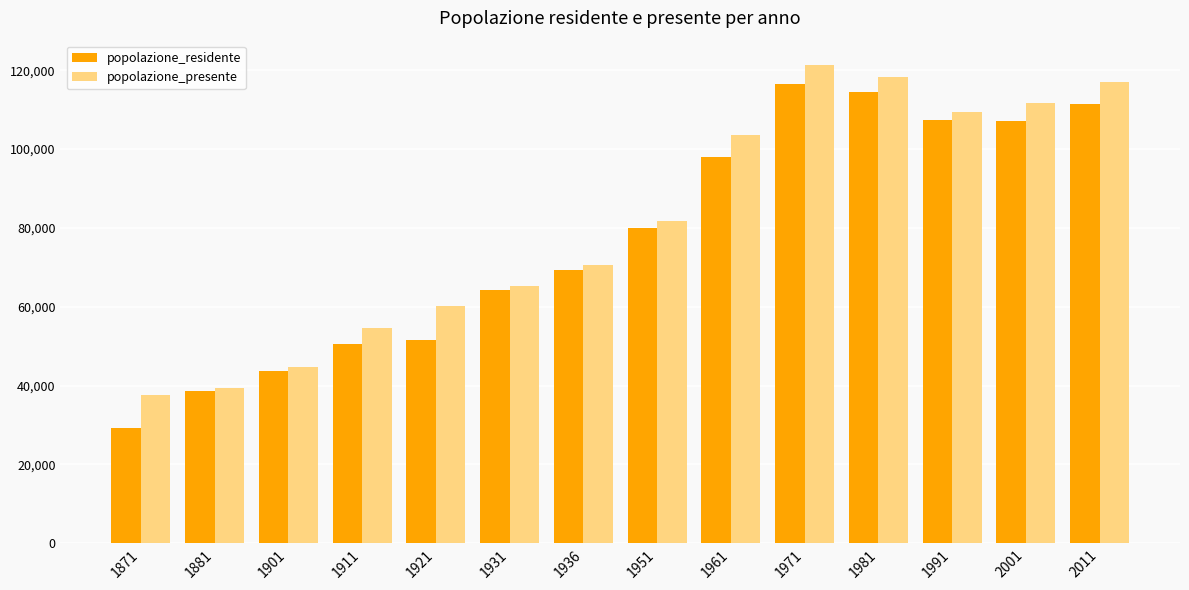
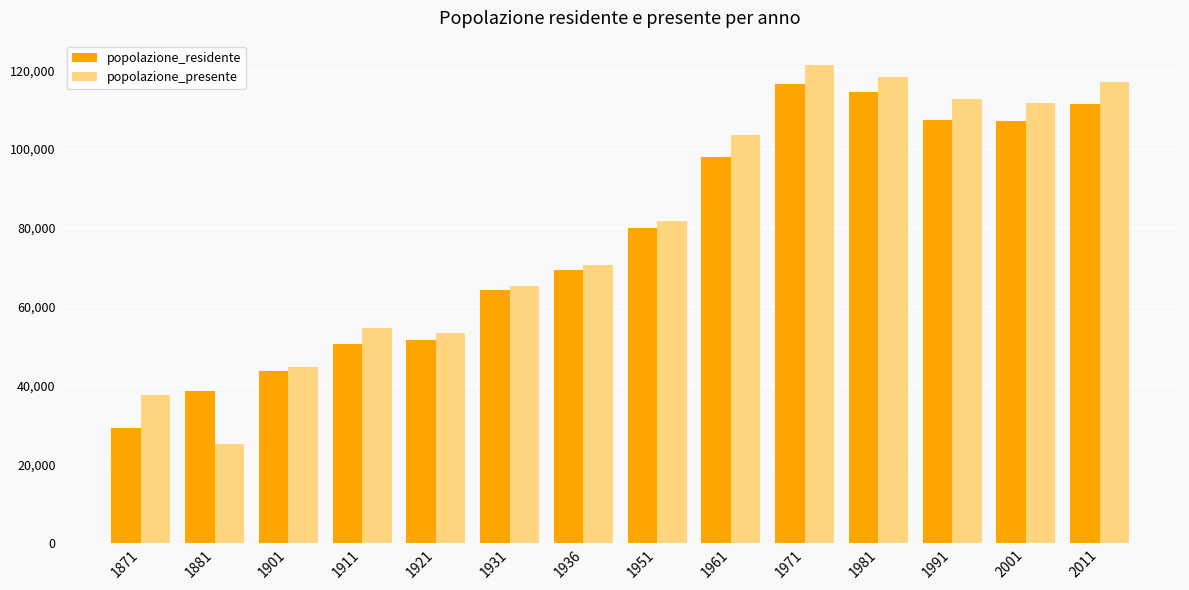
popolazione_presente, 1881: 39,000 -> 25,000
popolazione_presente, 1921: 60,000 -> 53,000
popolazione_presente, 1991: 110,000 -> 113,000
